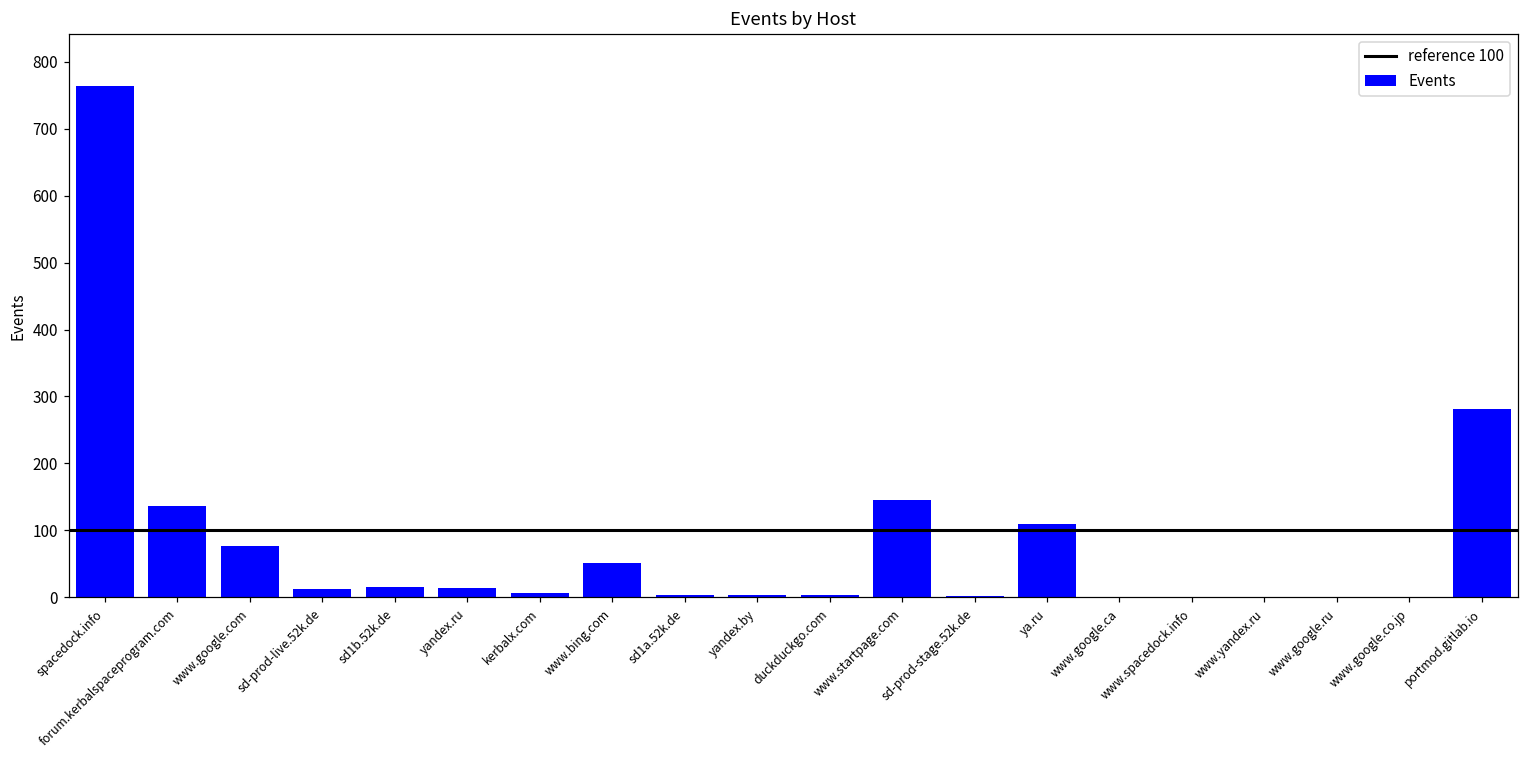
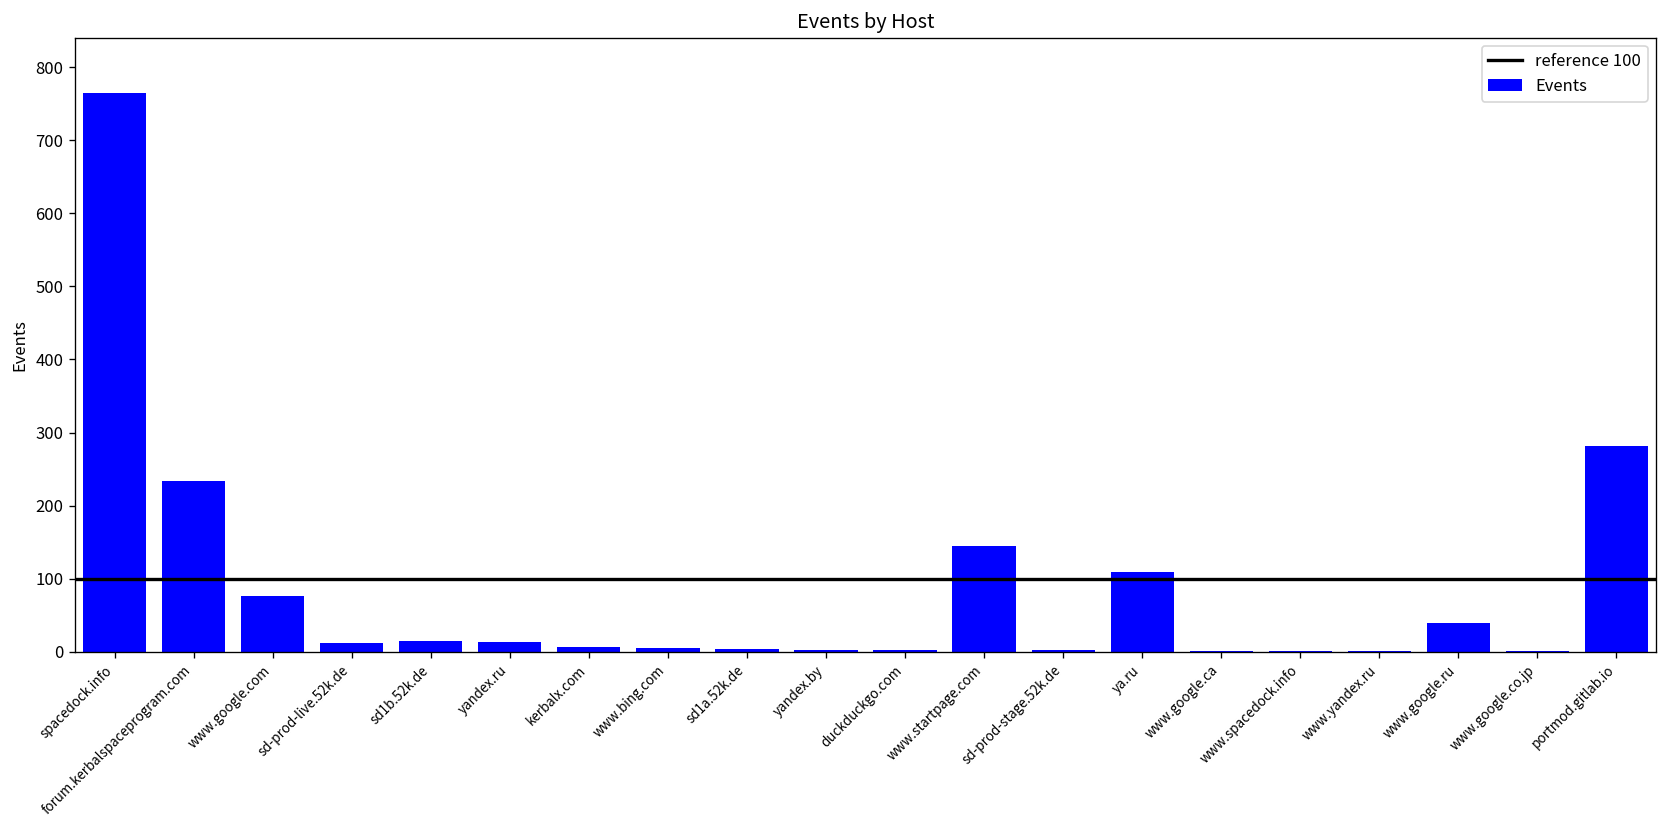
forum.kerbalspaceprogram.com: 140 -> 230
www.bing.com: 50 -> 10
www.google.ru: 0 -> 40
